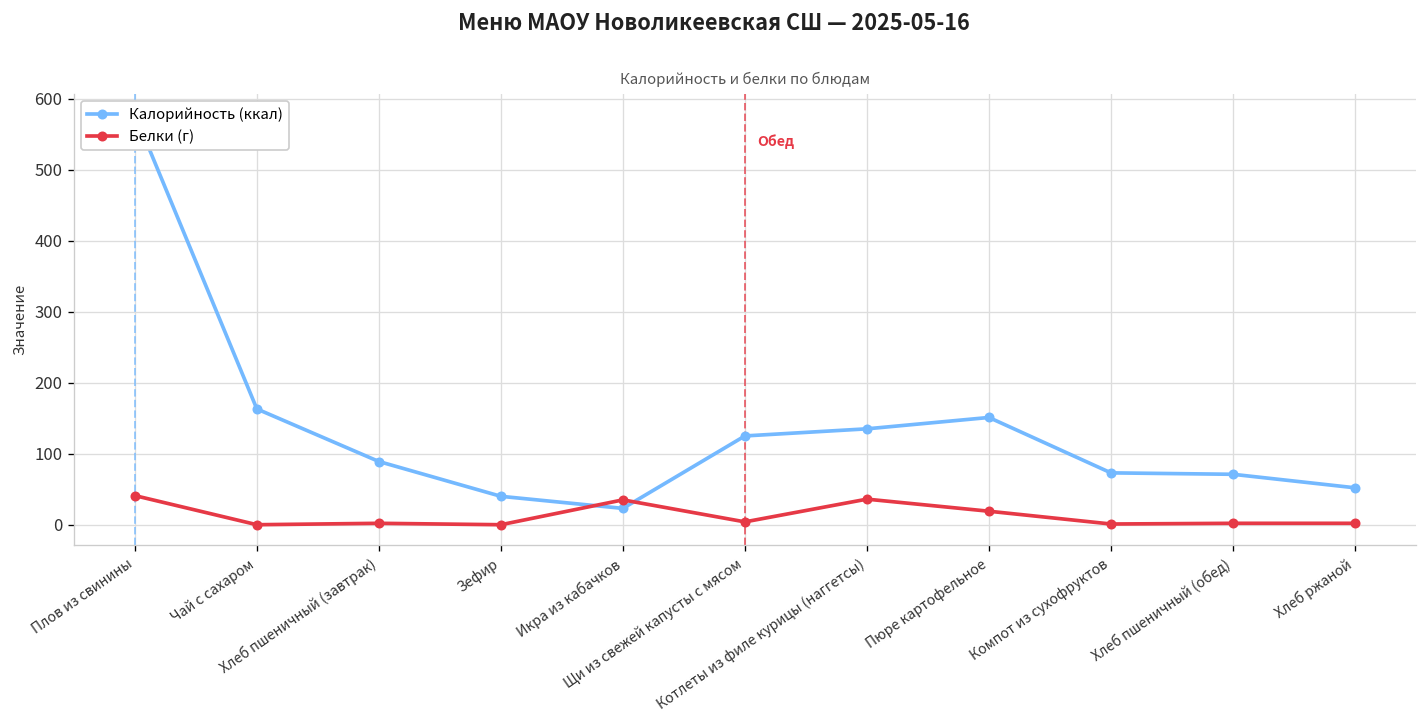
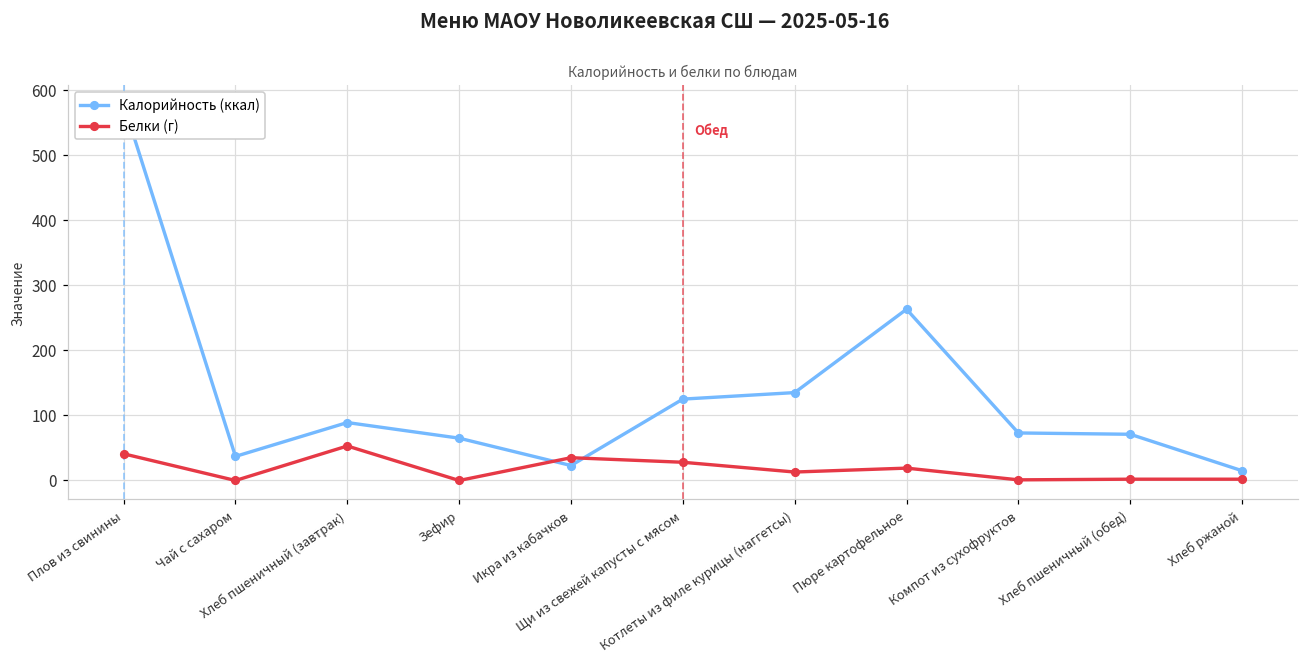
Калорийность (ккал), Чай с сахаром: 160 -> 40
Белки (г), Хлеб пшеничный (завтрак): 0 -> 50
Калорийность (ккал), Зефир: 40 -> 70
Белки (г), Щи из свежей капусты с мясом: 0 -> 30
Белки (г), Котлеты из филе курицы (наггетсы): 40 -> 10
Калорийность (ккал), Пюре картофельное: 150 -> 260
Калорийность (ккал), Хлеб ржаной: 50 -> 20
